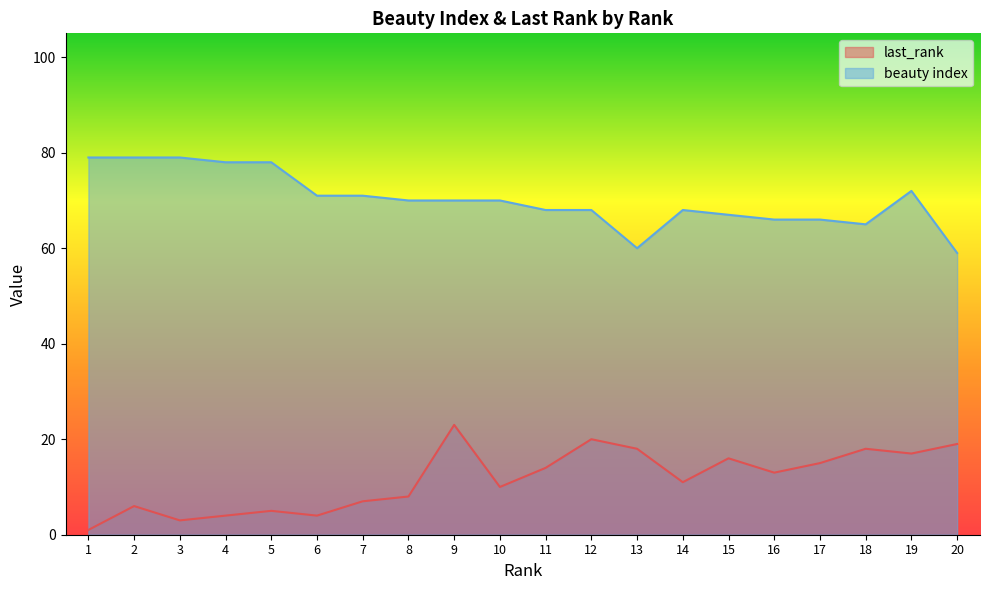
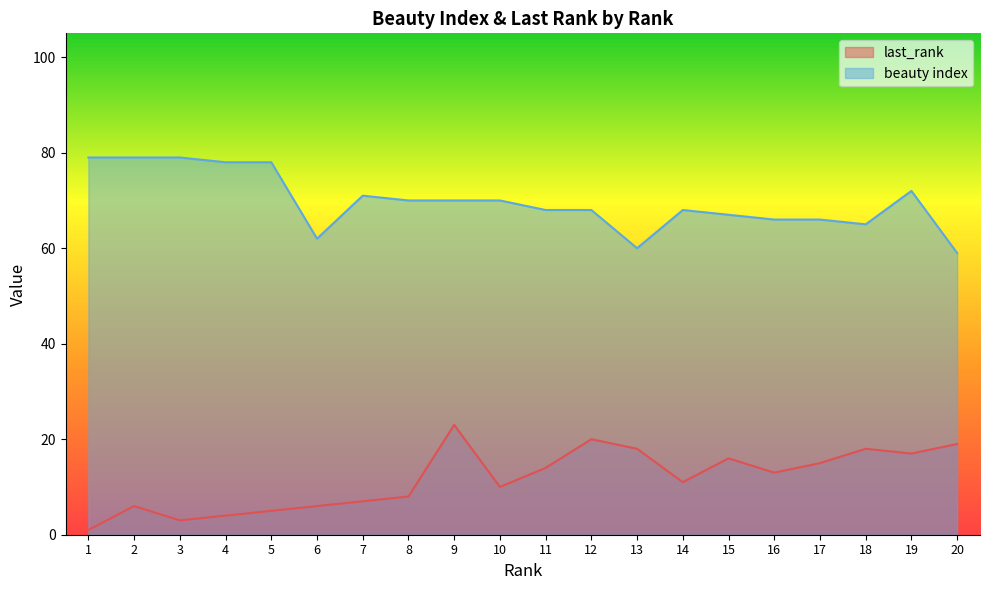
last_rank, 6: 4 -> 6
beauty index, 6: 71 -> 62
